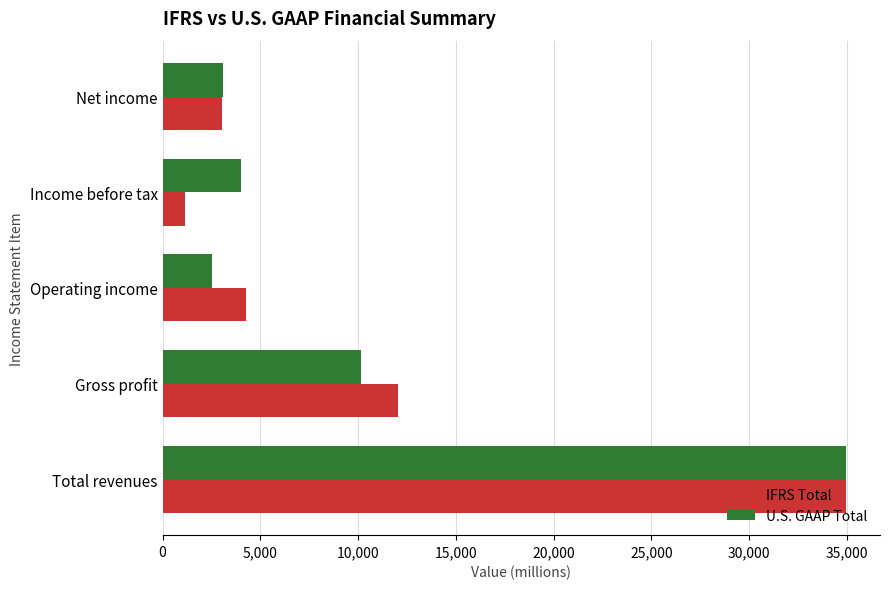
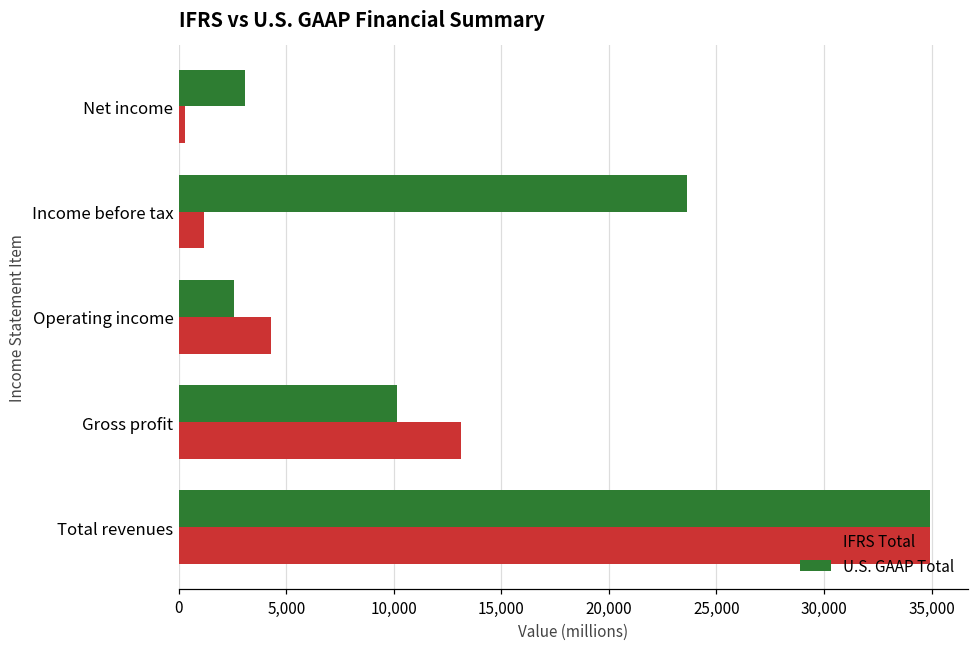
IFRS Total, Net income: 3,000 -> 300
U.S. GAAP Total, Income before tax: 4,000 -> 23,600
IFRS Total, Gross profit: 12,000 -> 13,100
